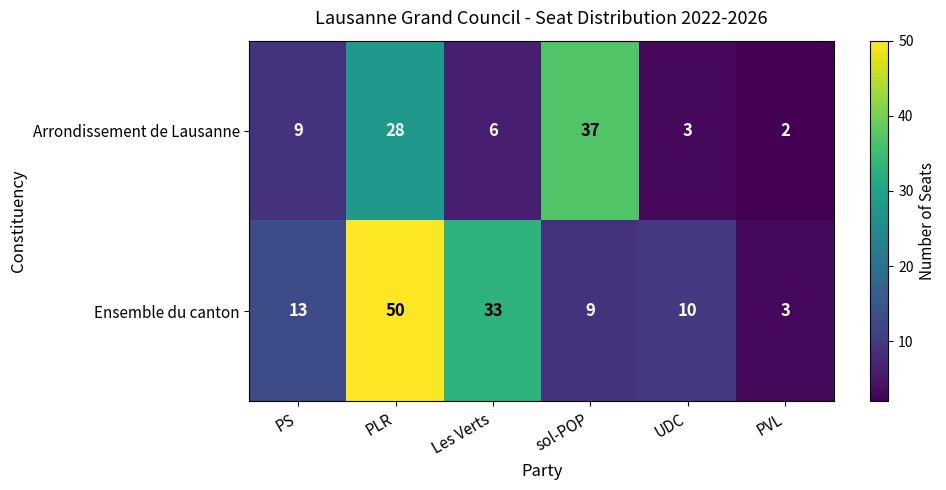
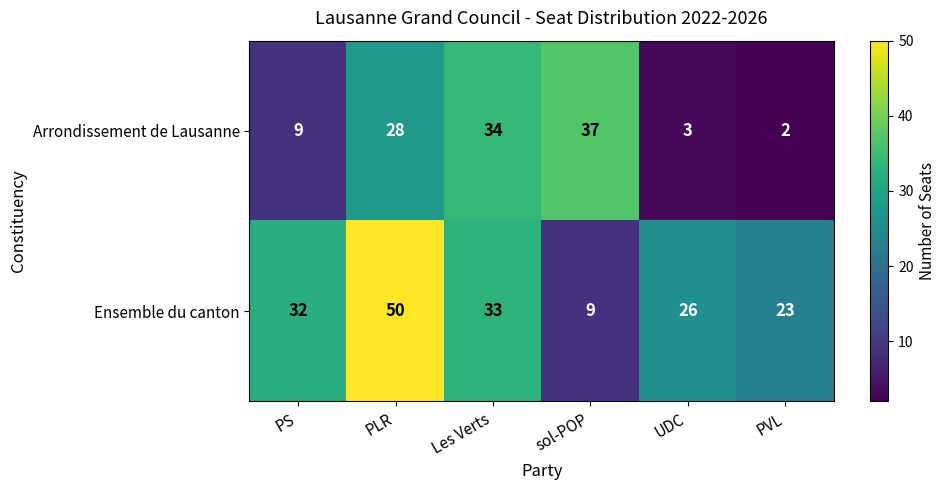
Arrondissement de Lausanne, Les Verts: 6 -> 34
Ensemble du canton, PS: 13 -> 32
Ensemble du canton, UDC: 10 -> 26
Ensemble du canton, PVL: 3 -> 23
